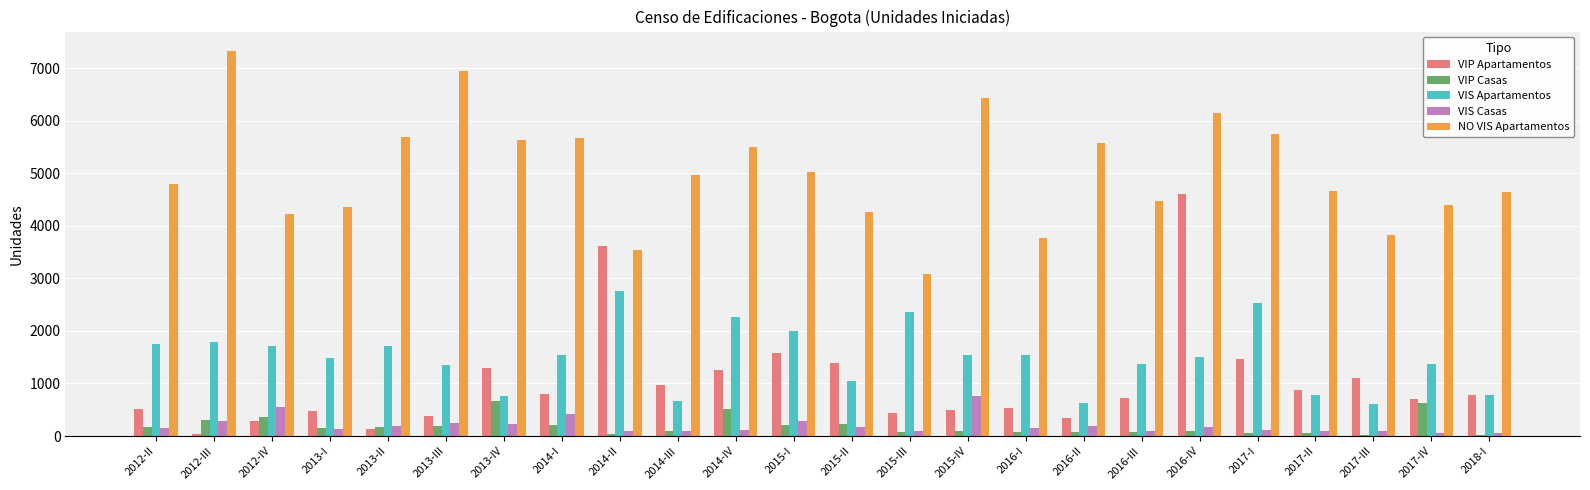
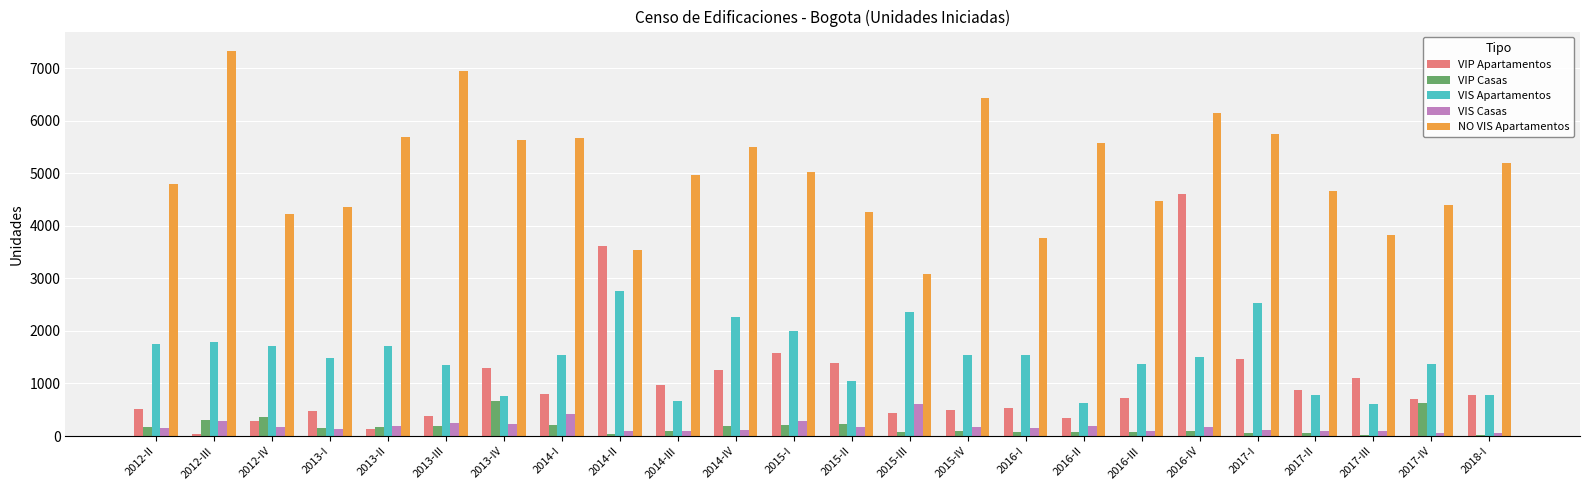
VIS Casas, 2012-IV: 600 -> 200
VIP Casas, 2014-IV: 500 -> 200
VIS Casas, 2015-III: 100 -> 600
VIS Casas, 2015-IV: 800 -> 200
NO VIS Apartamentos, 2018-I: 4600 -> 5200
